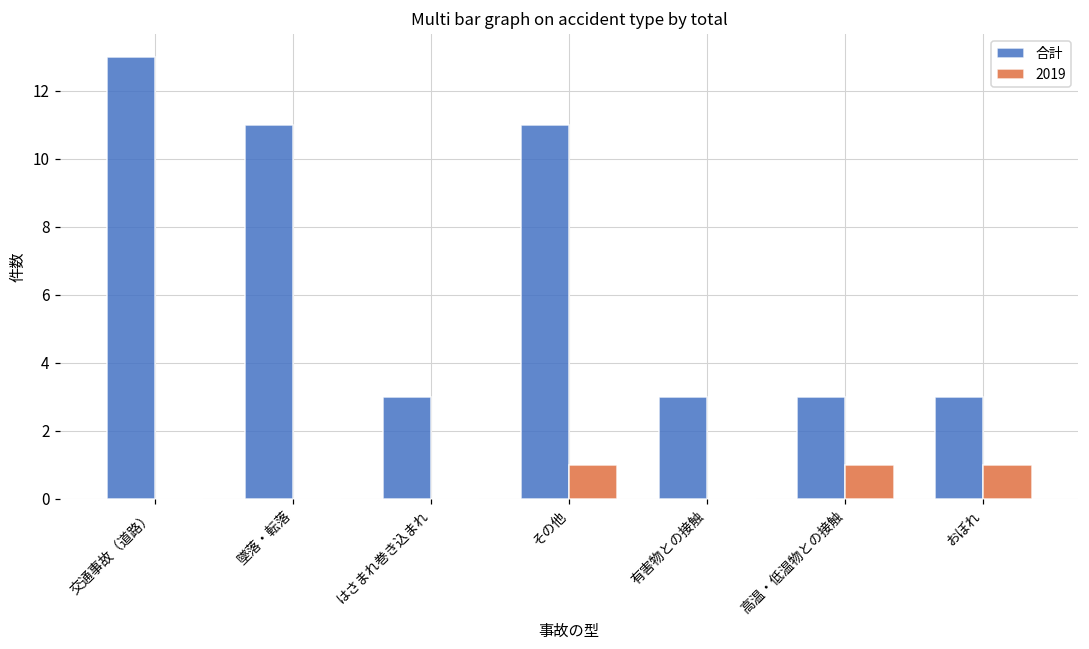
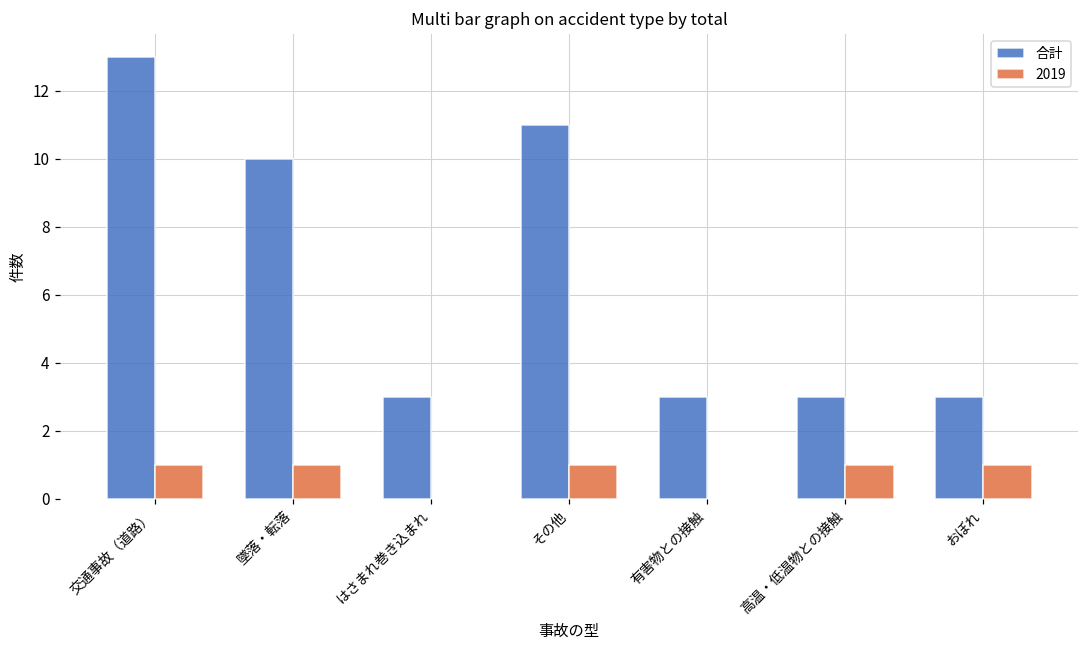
2019, 交通事故（道路）: 0 -> 1
合計, 墜落・転落: 11 -> 10
2019, 墜落・転落: 0 -> 1
